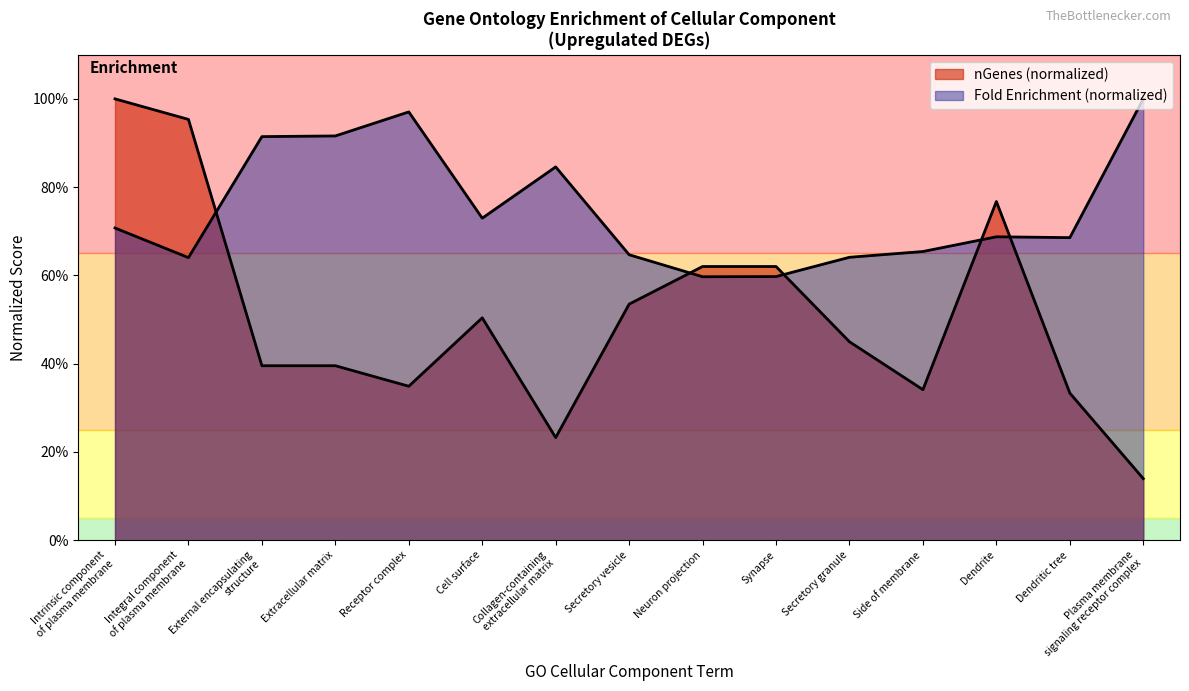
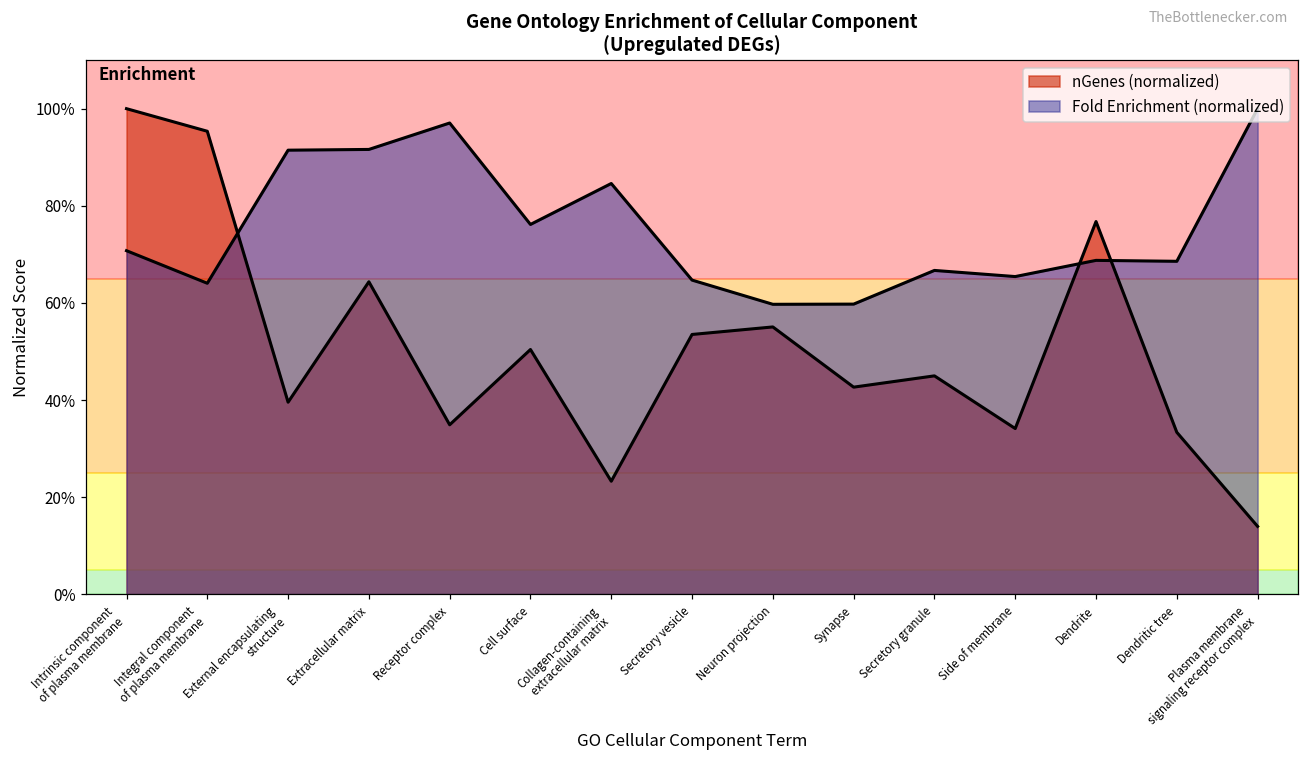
nGenes (normalized), Extracellular matrix: 40% -> 64%
Fold Enrichment (normalized), Cell surface: 73% -> 76%
nGenes (normalized), Neuron projection: 62% -> 55%
nGenes (normalized), Synapse: 62% -> 43%
Fold Enrichment (normalized), Secretory granule: 64% -> 67%
